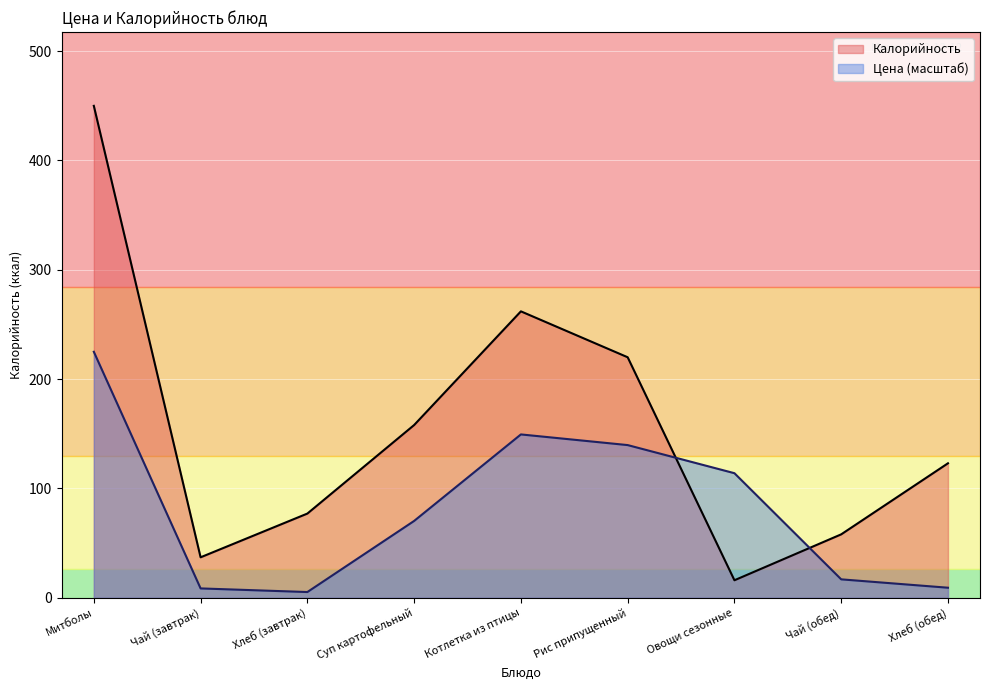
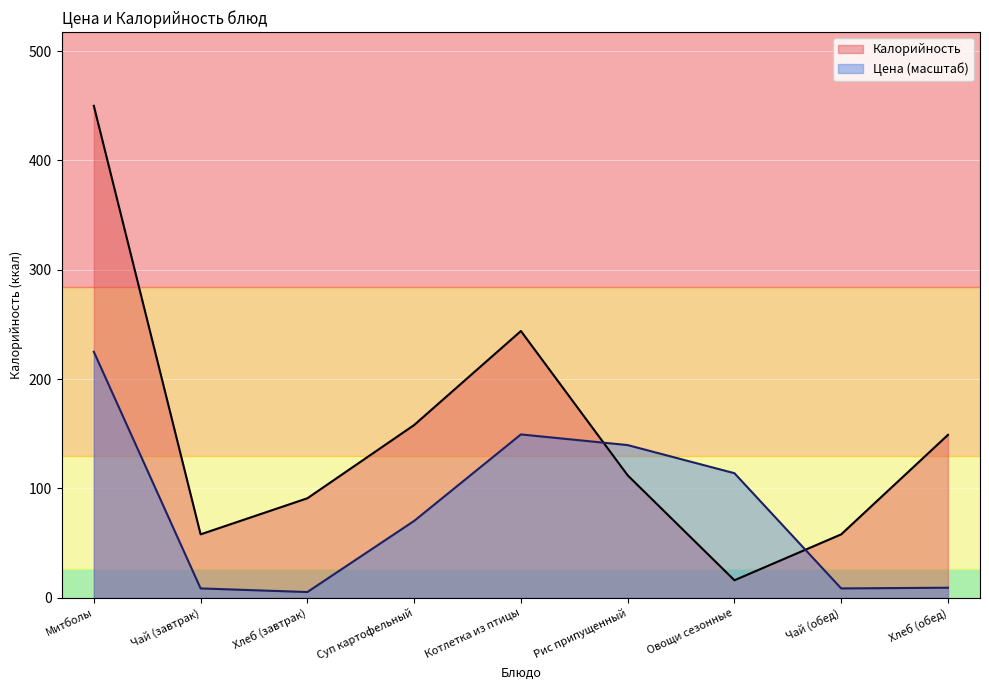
Калорийность, Чай (завтрак): 37 -> 58
Калорийность, Хлеб (завтрак): 77 -> 91
Калорийность, Котлетка из птицы: 262 -> 244
Калорийность, Рис припущенный: 220 -> 112
Цена (масштаб), Чай (обед): 17 -> 9
Калорийность, Хлеб (обед): 123 -> 149
